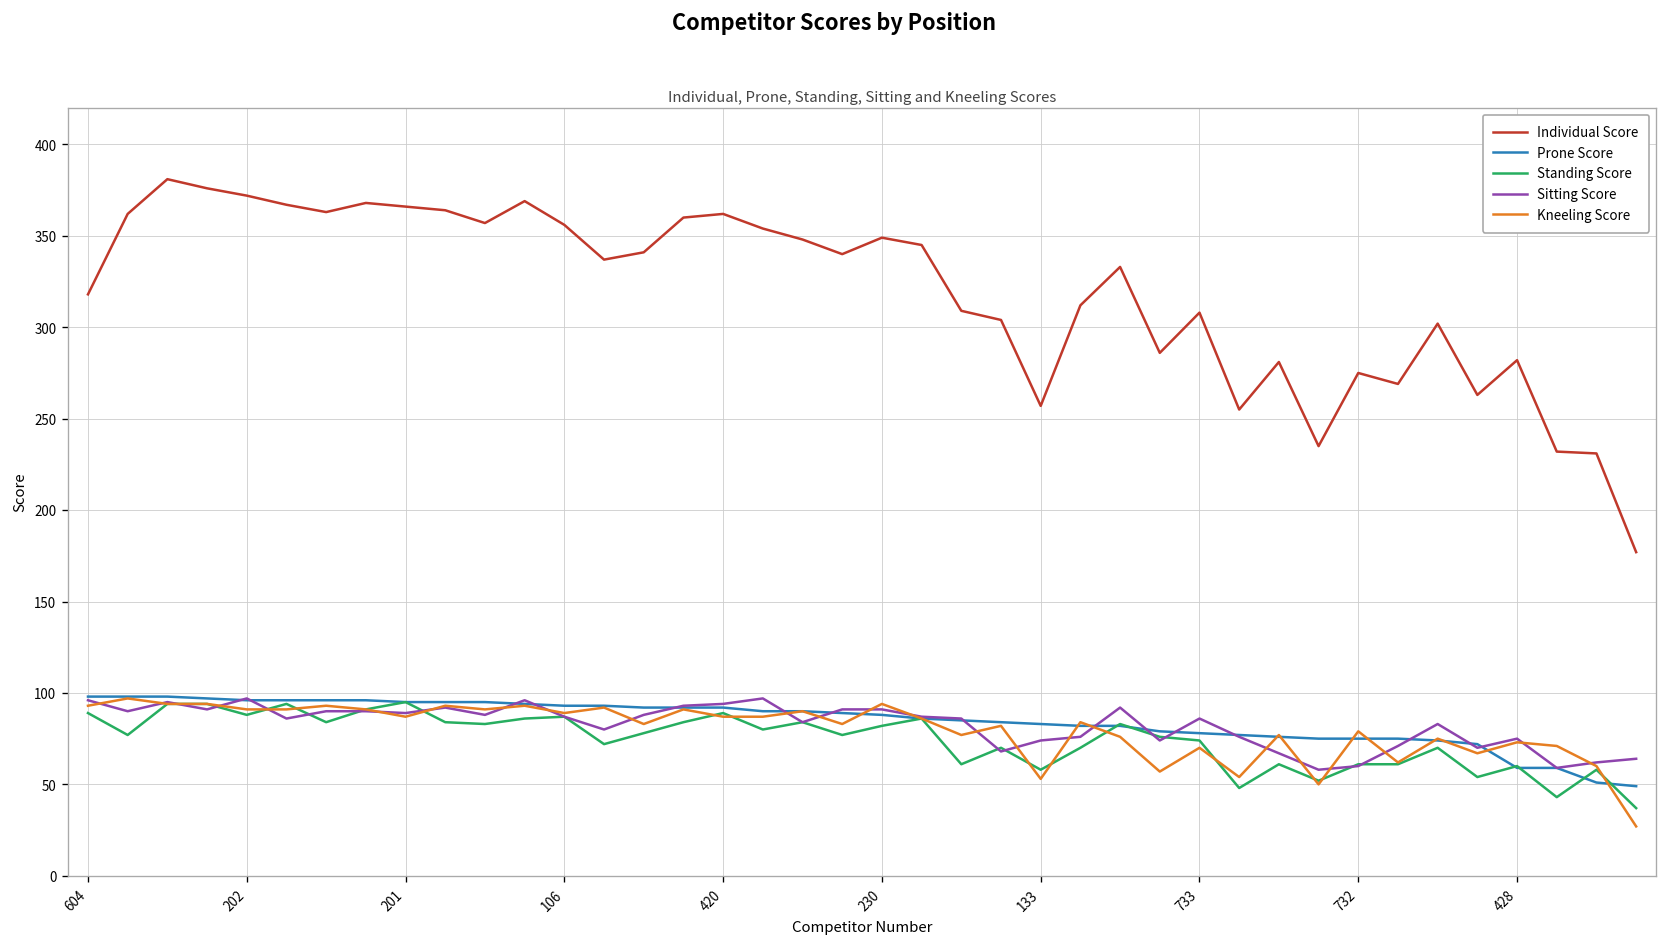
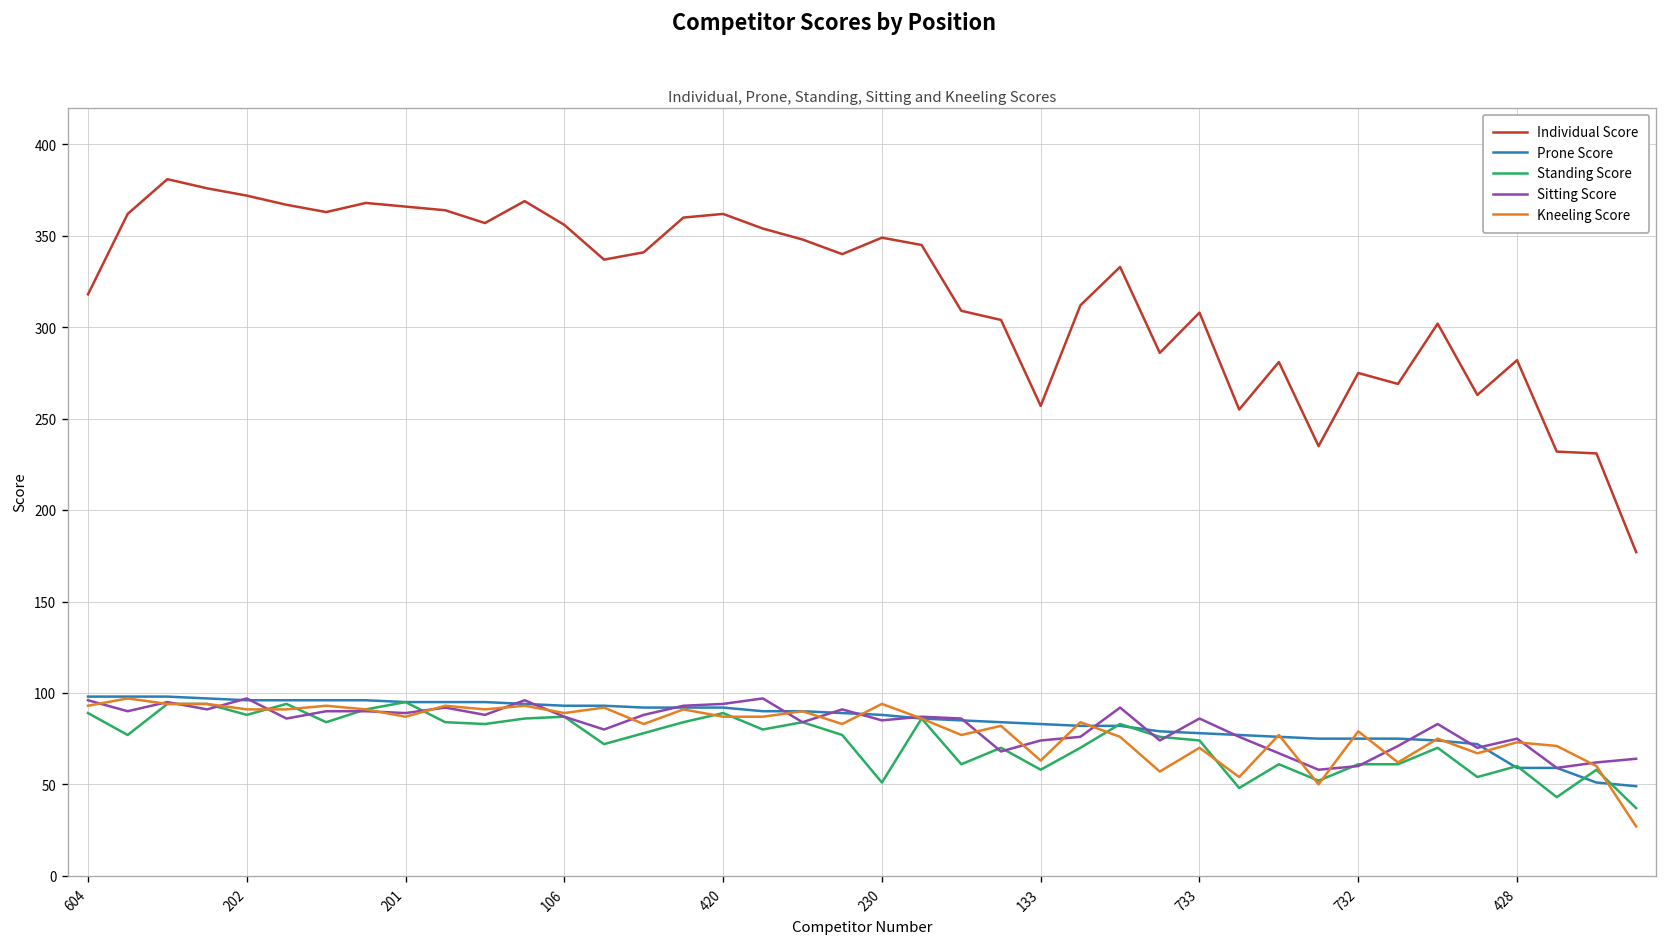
Standing Score, 230: 82 -> 51
Sitting Score, 230: 91 -> 85
Kneeling Score, 133: 53 -> 63
